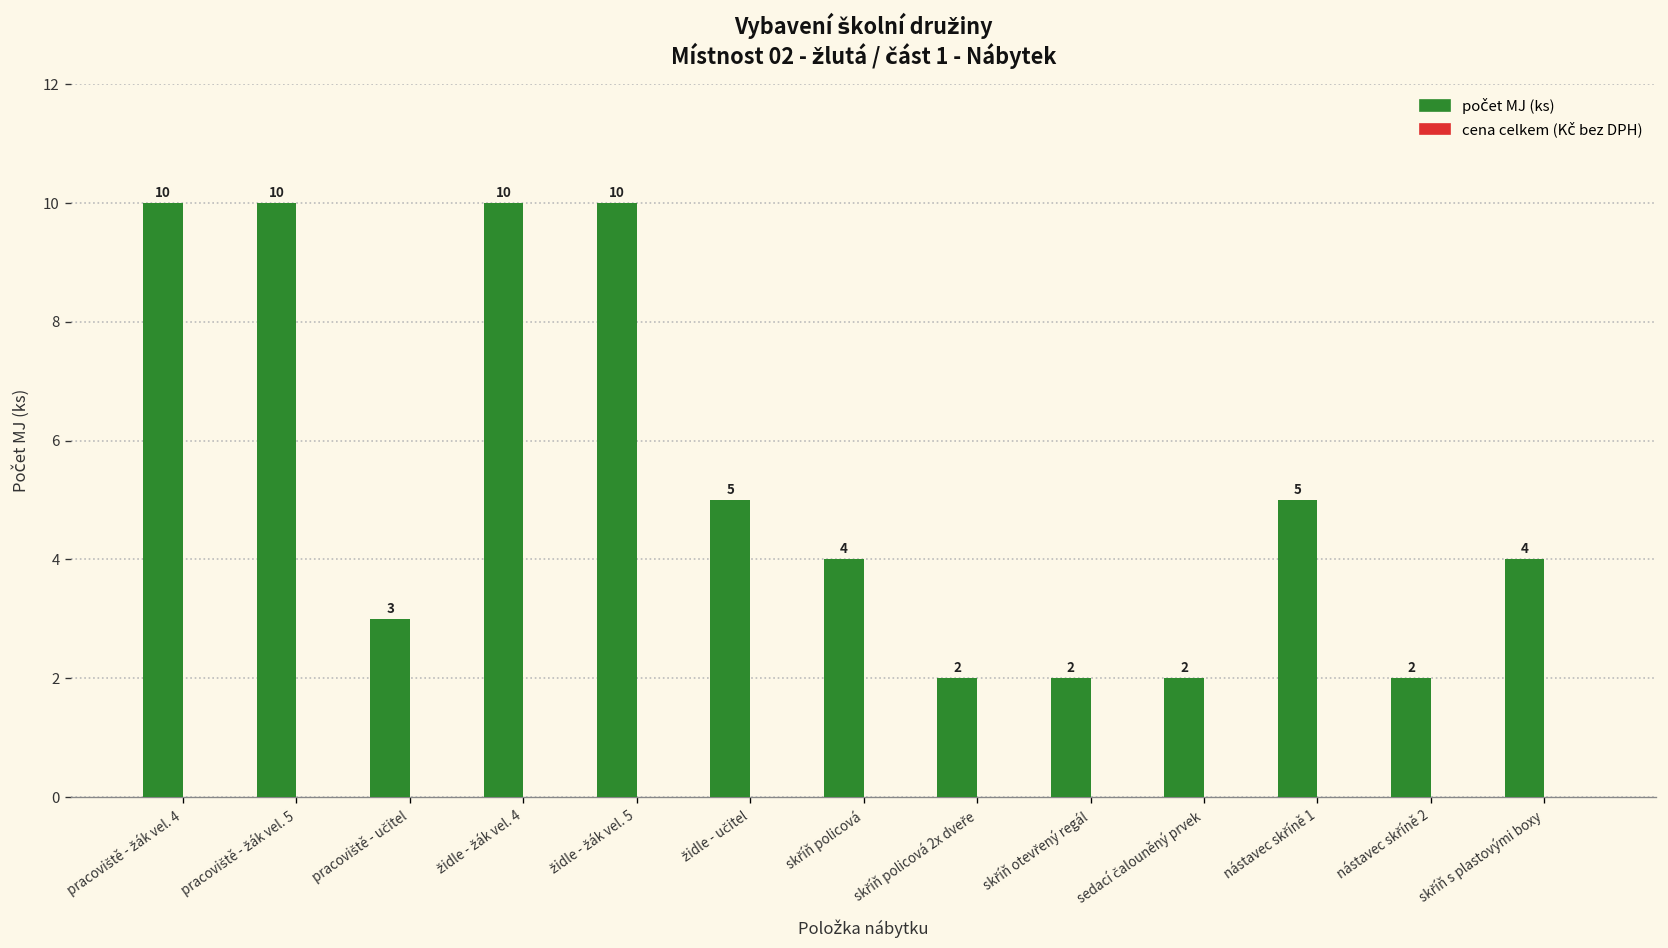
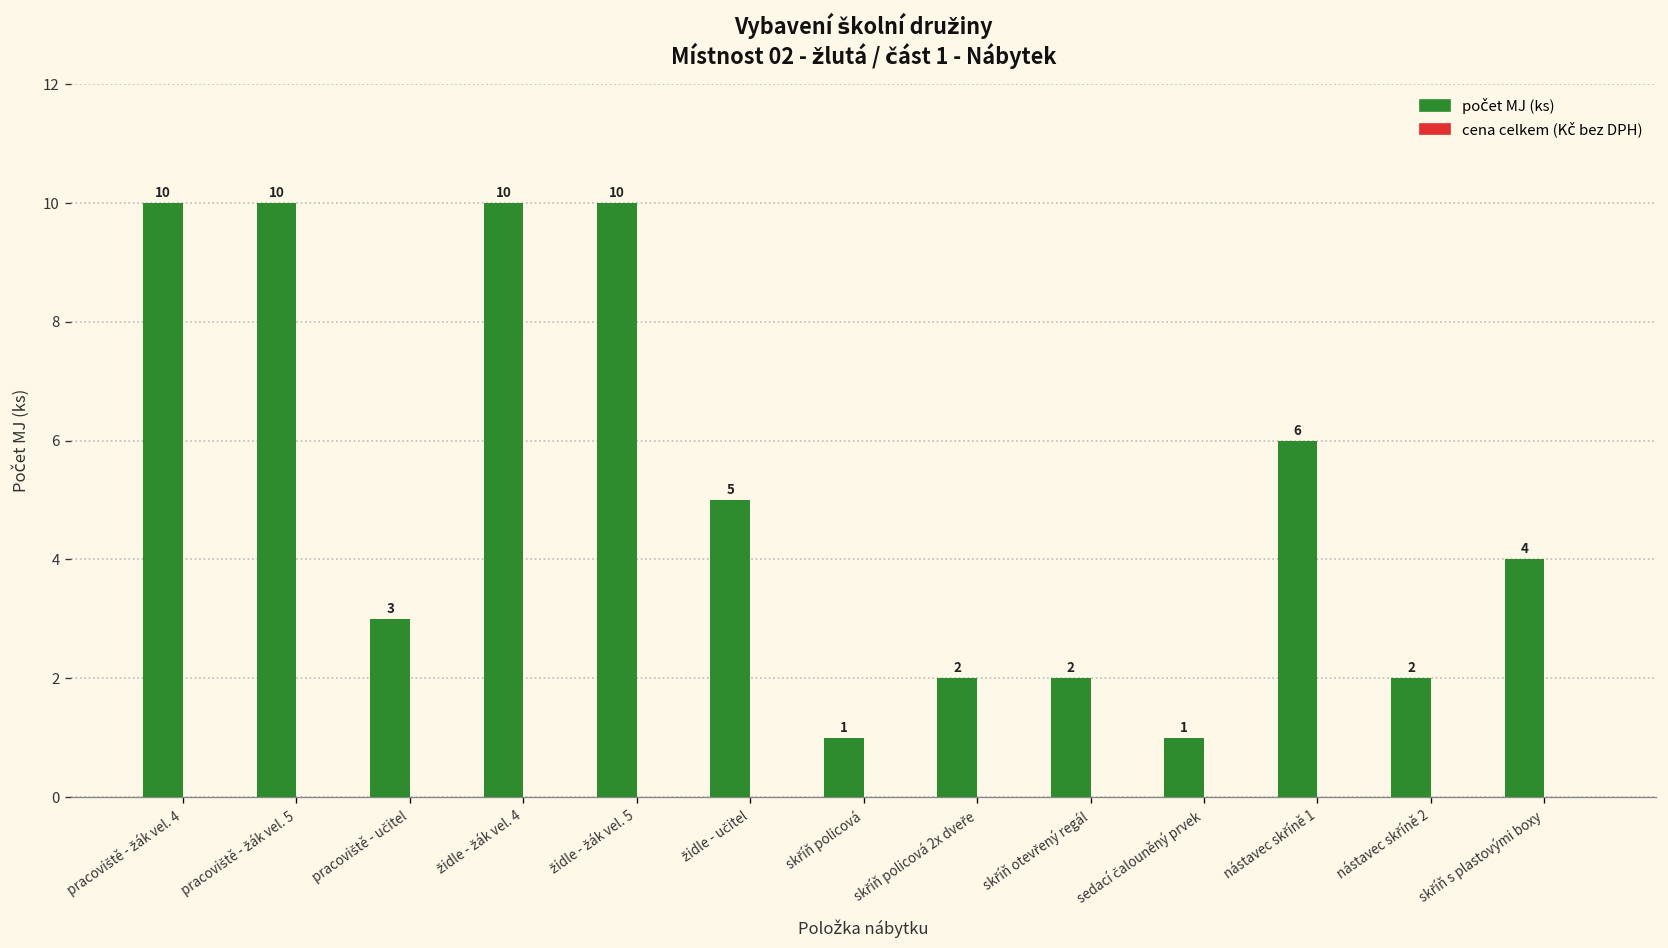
počet MJ (ks), skříň policová: 4 -> 1
počet MJ (ks), sedací čalouněný prvek: 2 -> 1
počet MJ (ks), nástavec skříně 1: 5 -> 6
